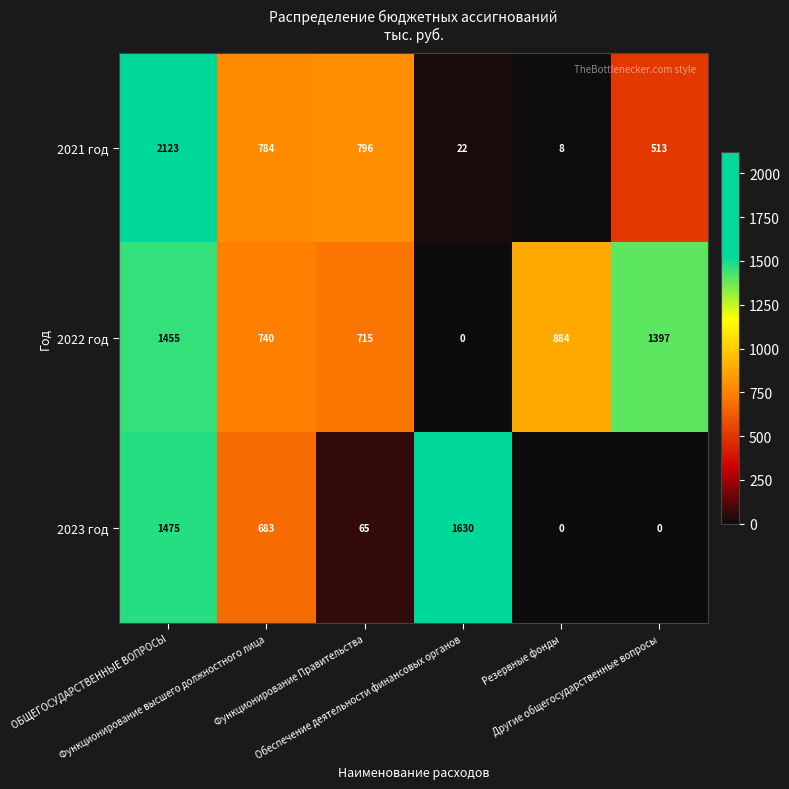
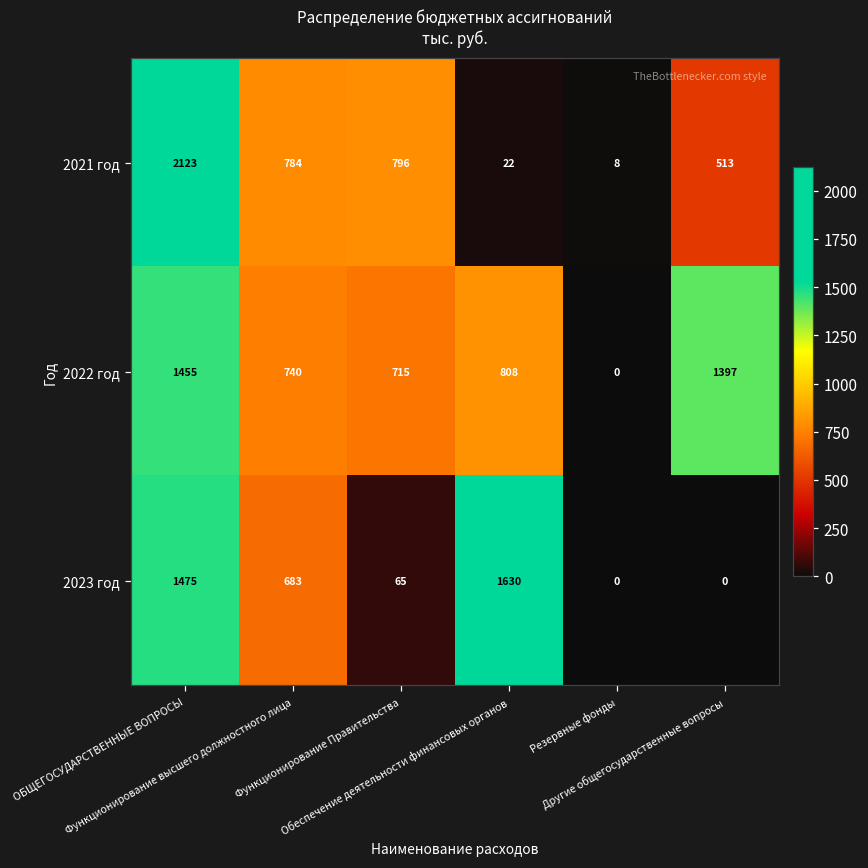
2022 год, Обеспечение деятельности финансовых органов: 0 -> 808
2022 год, Резервные фонды: 884 -> 0
